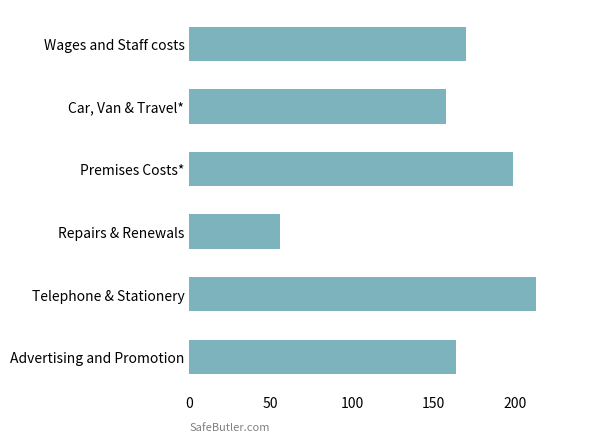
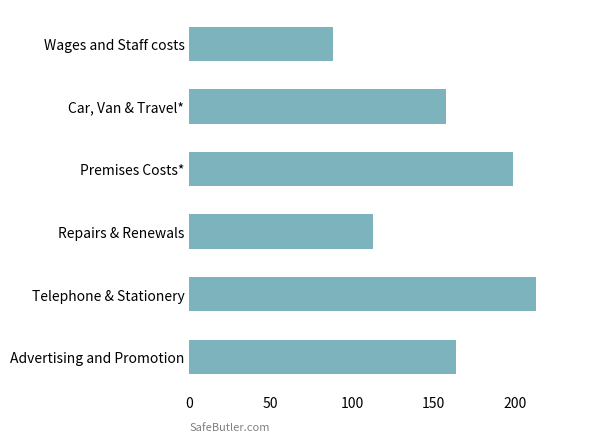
Wages and Staff costs: 170 -> 88
Repairs & Renewals: 56 -> 113
